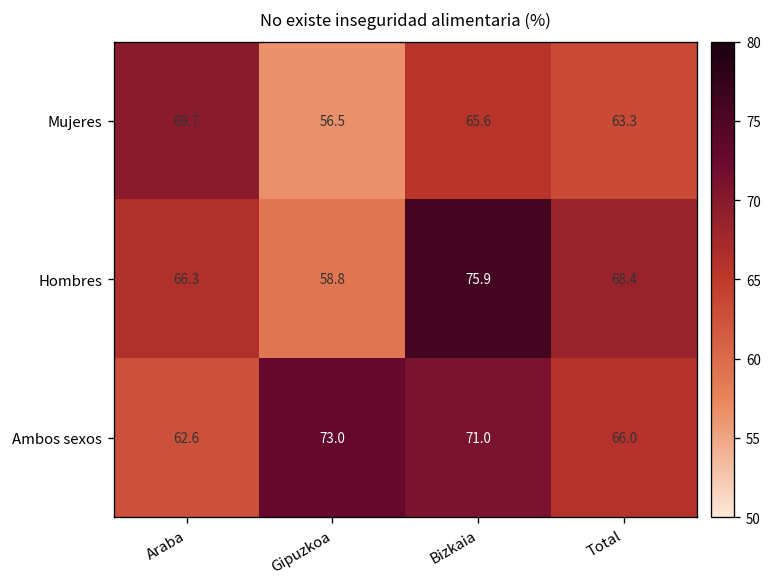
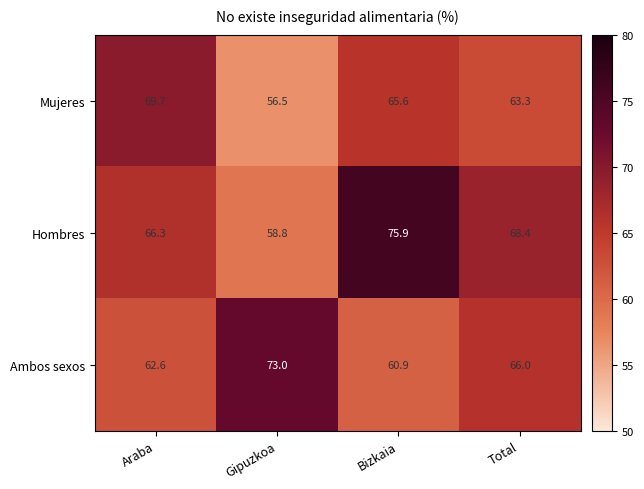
Ambos sexos, Bizkaia: 71.0 -> 60.9
